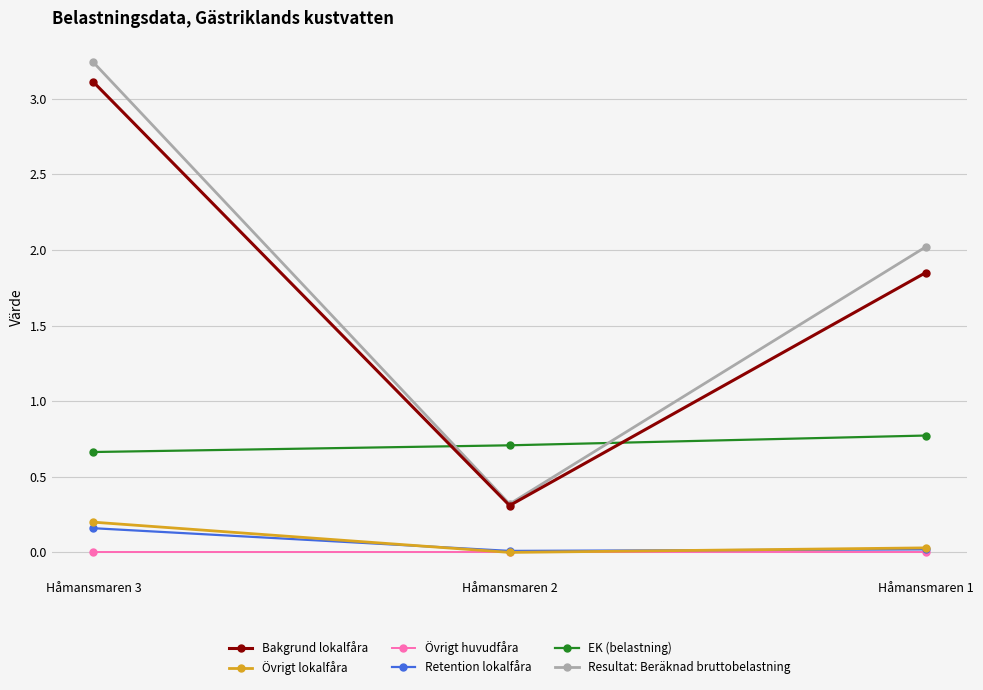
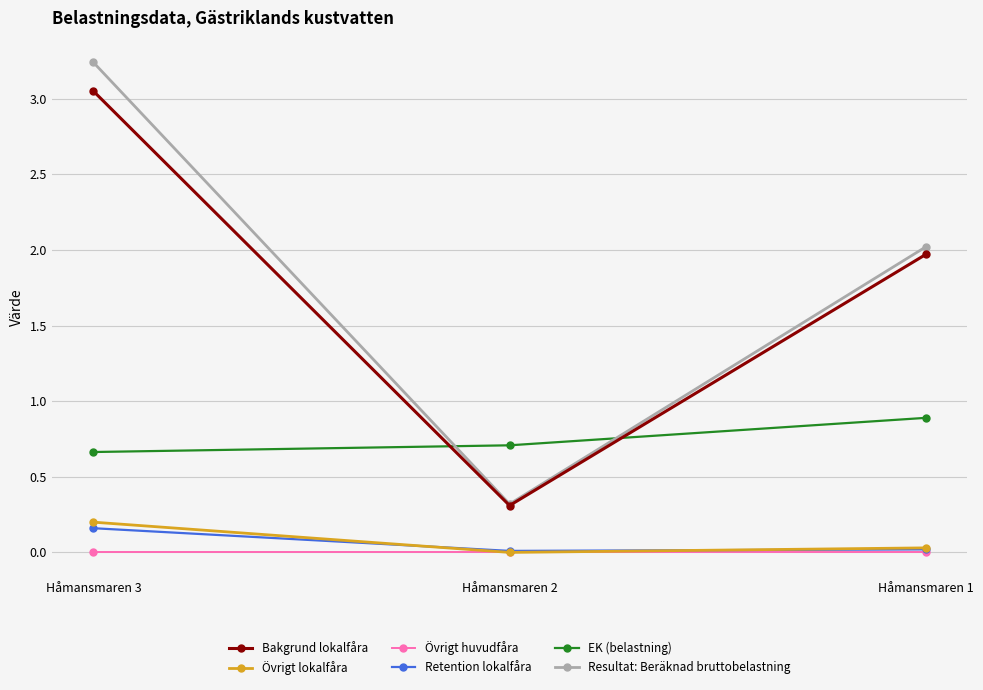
Bakgrund lokalfåra, Håmansmaren 3: 3.11 -> 3.05
Bakgrund lokalfåra, Håmansmaren 1: 1.85 -> 1.97
EK (belastning), Håmansmaren 1: 0.77 -> 0.89
